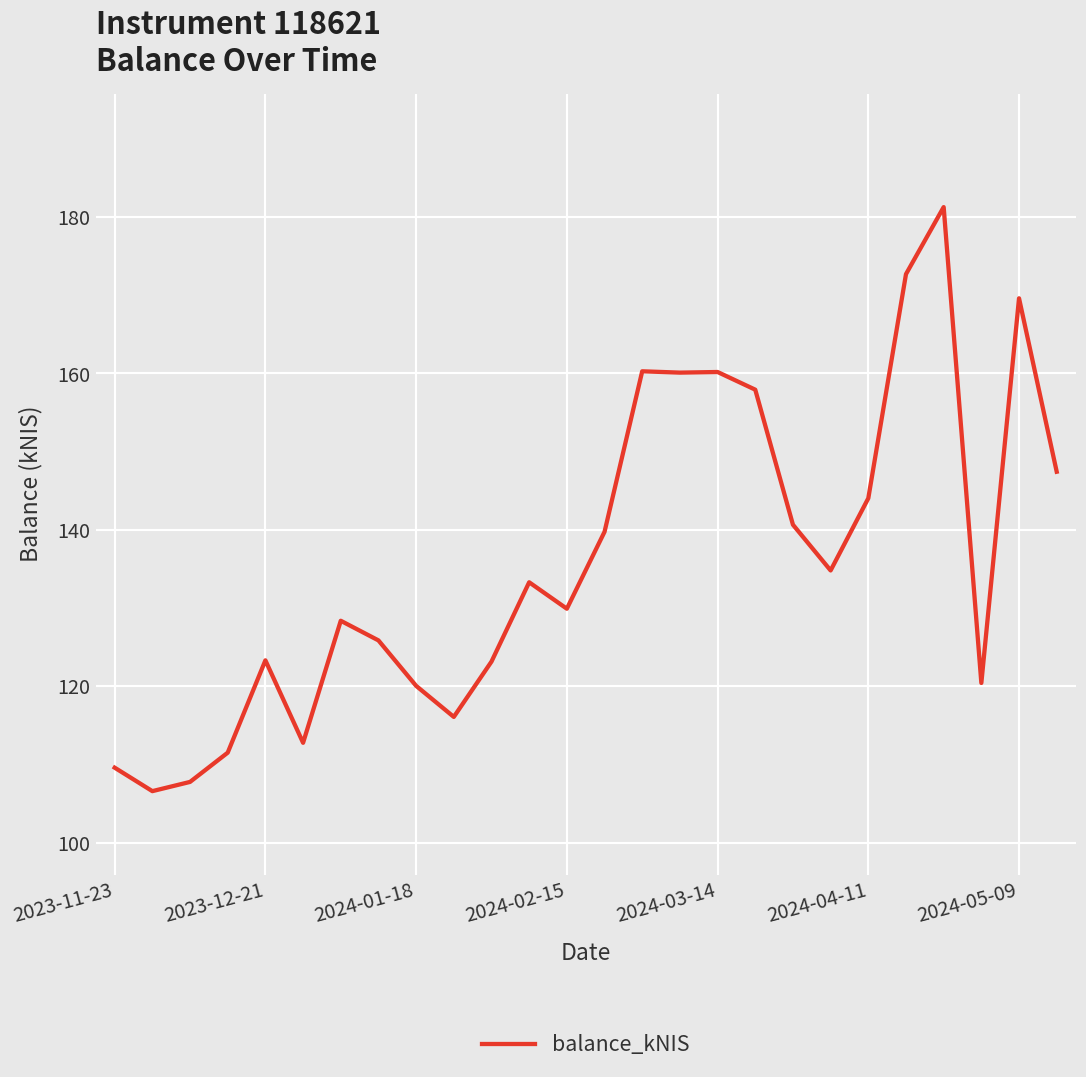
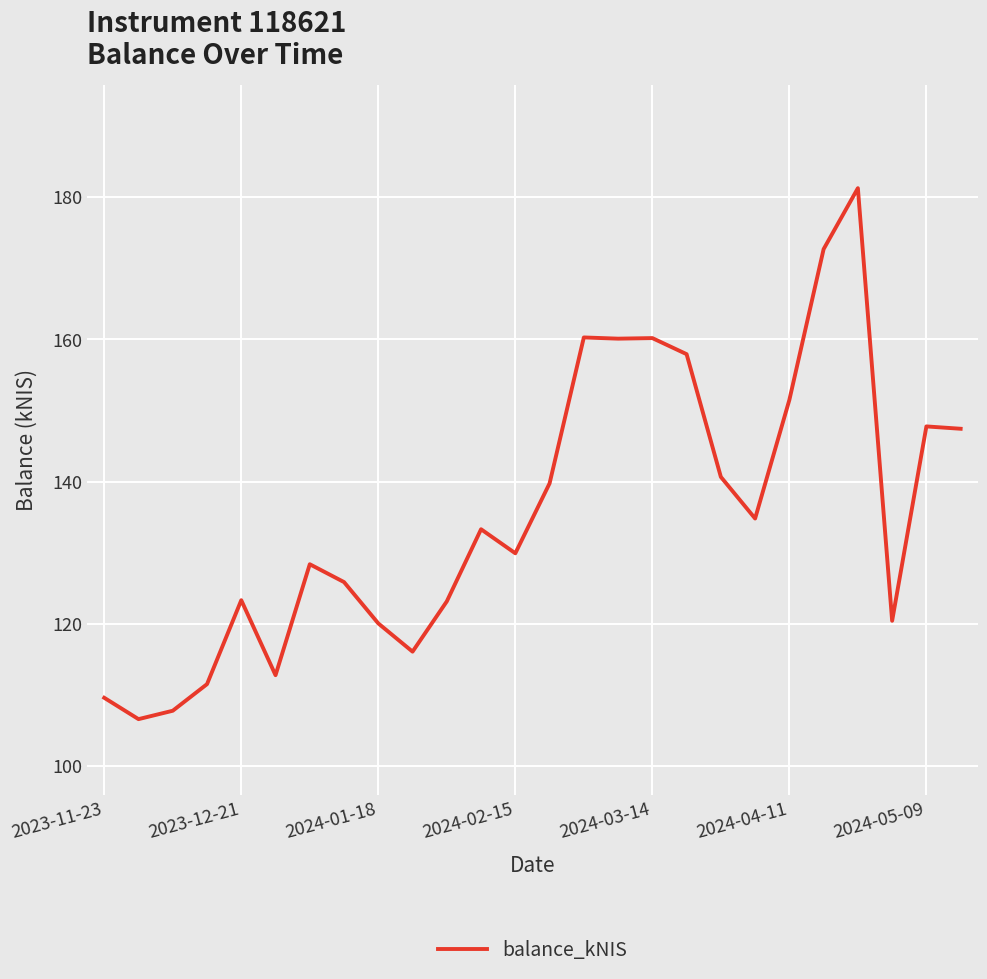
2024-04-11: 144 -> 151
2024-05-09: 170 -> 148
